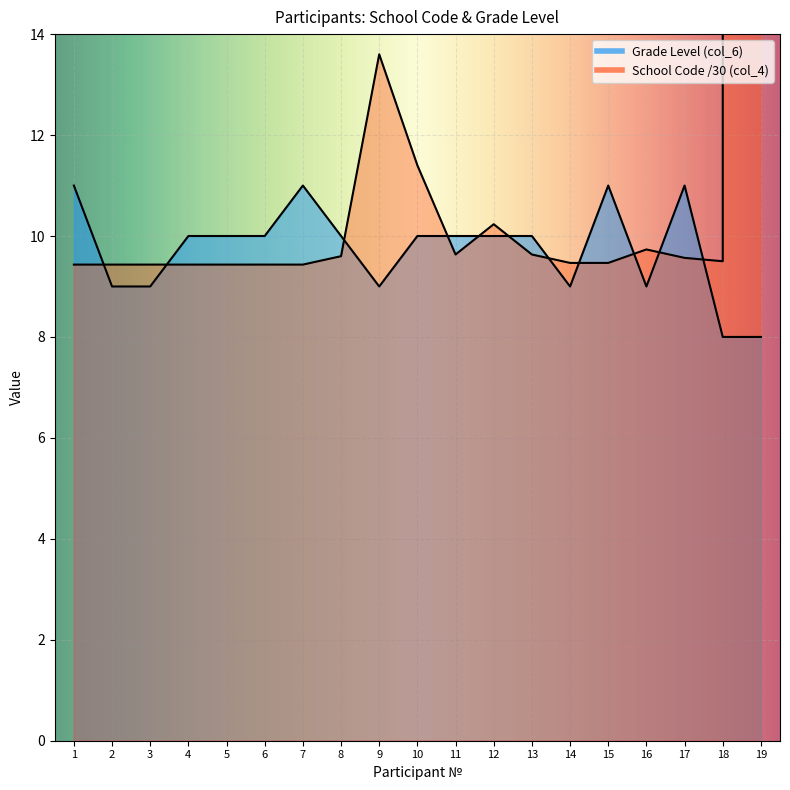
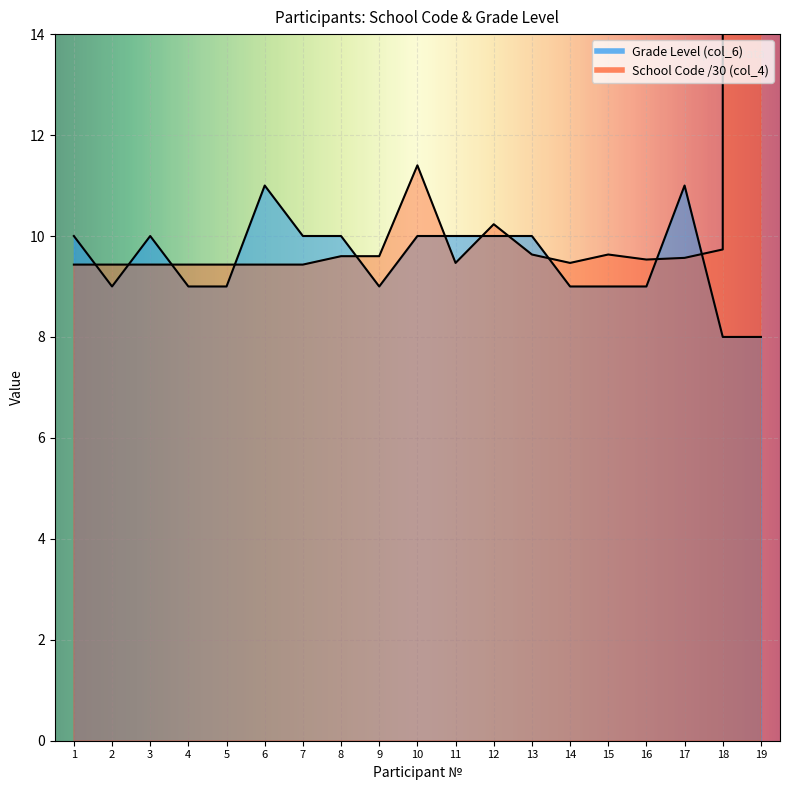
Grade Level (col_6), 1: 11 -> 10
Grade Level (col_6), 3: 9 -> 10
Grade Level (col_6), 4: 10 -> 9
Grade Level (col_6), 5: 10 -> 9
Grade Level (col_6), 6: 10 -> 11
Grade Level (col_6), 7: 11 -> 10
School Code /30 (col_4), 9: 13.6 -> 9.6
School Code /30 (col_4), 11: 9.6 -> 9.5
Grade Level (col_6), 15: 11 -> 9
School Code /30 (col_4), 15: 9.5 -> 9.6
School Code /30 (col_4), 16: 9.7 -> 9.5
School Code /30 (col_4), 18: 9.5 -> 9.7
